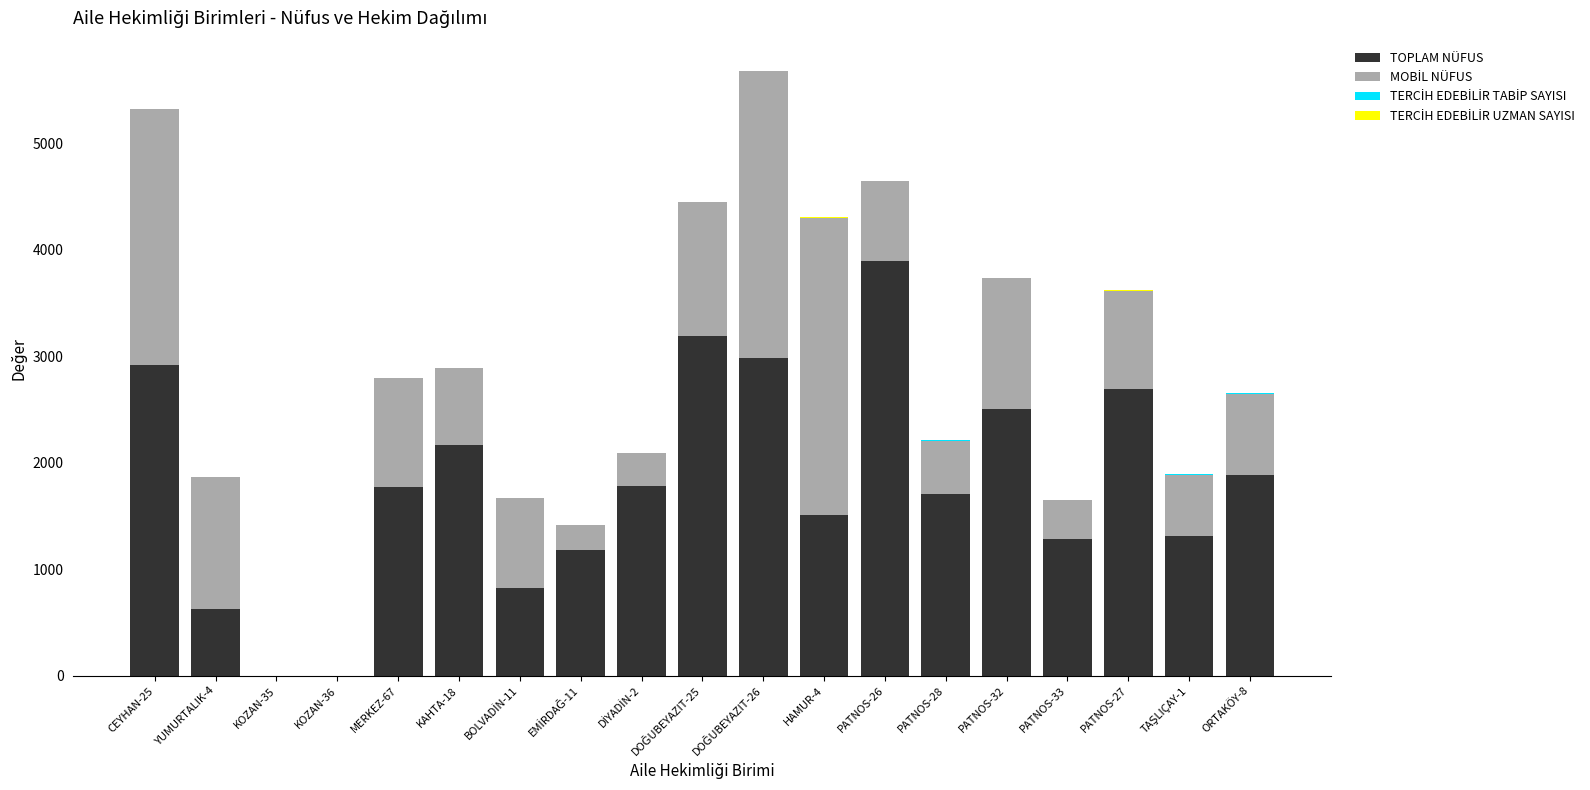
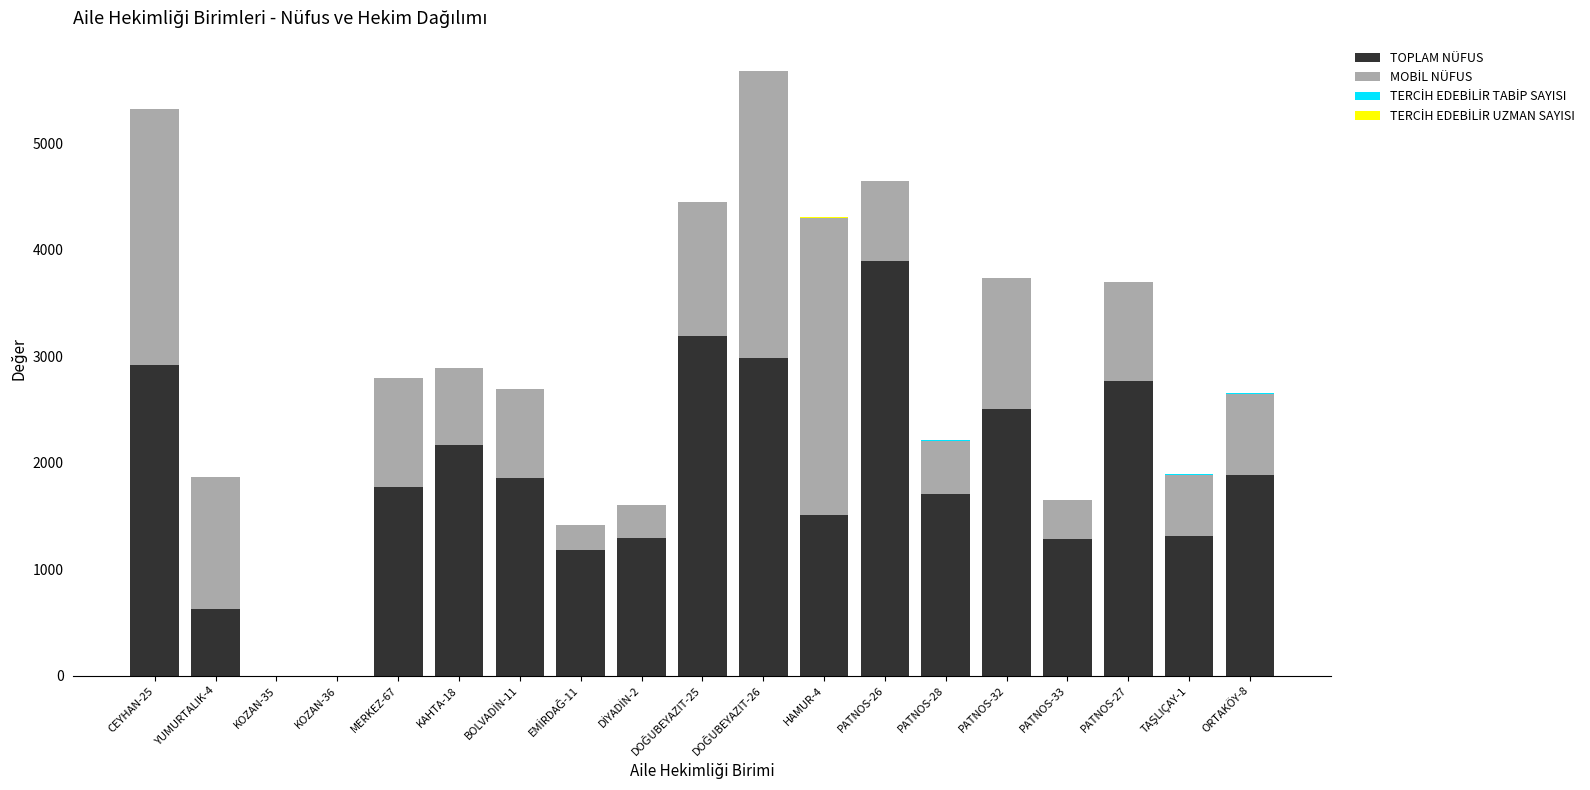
TOPLAM NÜFUS, BOLVADİN-11: 830 -> 1850
TOPLAM NÜFUS, DİYADİN-2: 1780 -> 1290
TOPLAM NÜFUS, PATNOS-27: 2690 -> 2770
